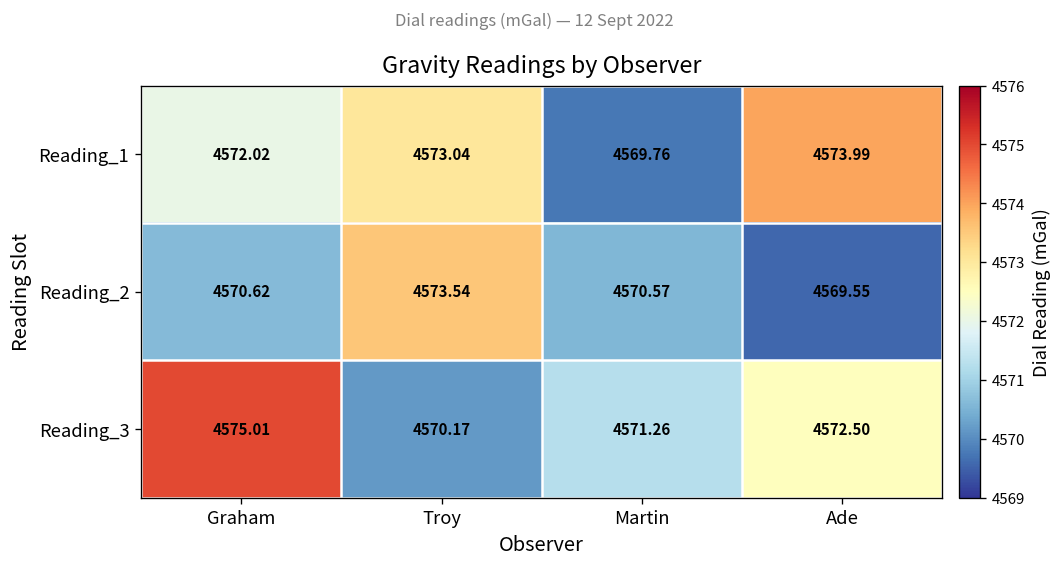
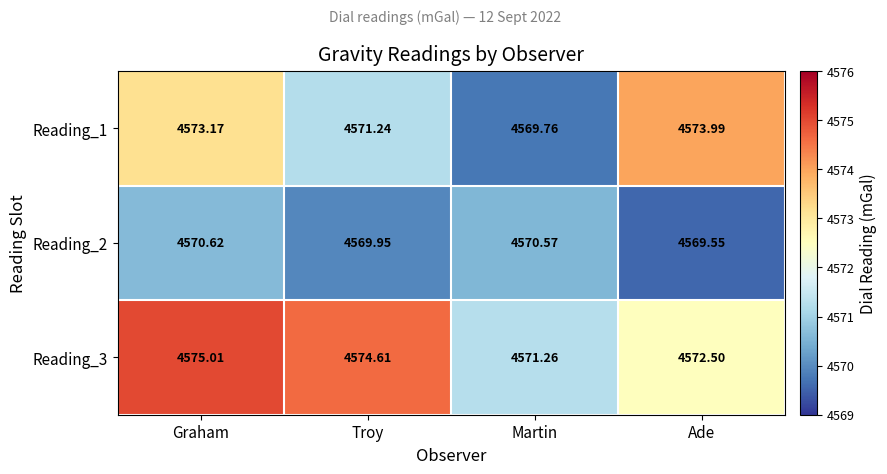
Reading_1, Graham: 4572.02 -> 4573.17
Reading_1, Troy: 4573.04 -> 4571.24
Reading_2, Troy: 4573.54 -> 4569.95
Reading_3, Troy: 4570.17 -> 4574.61
